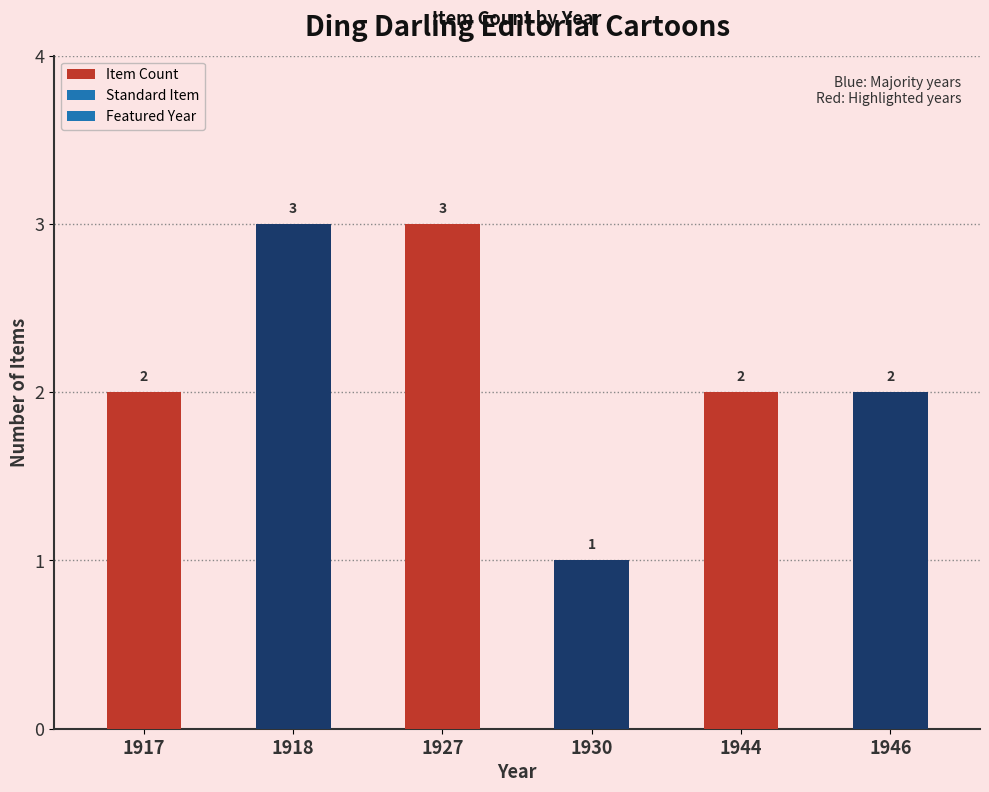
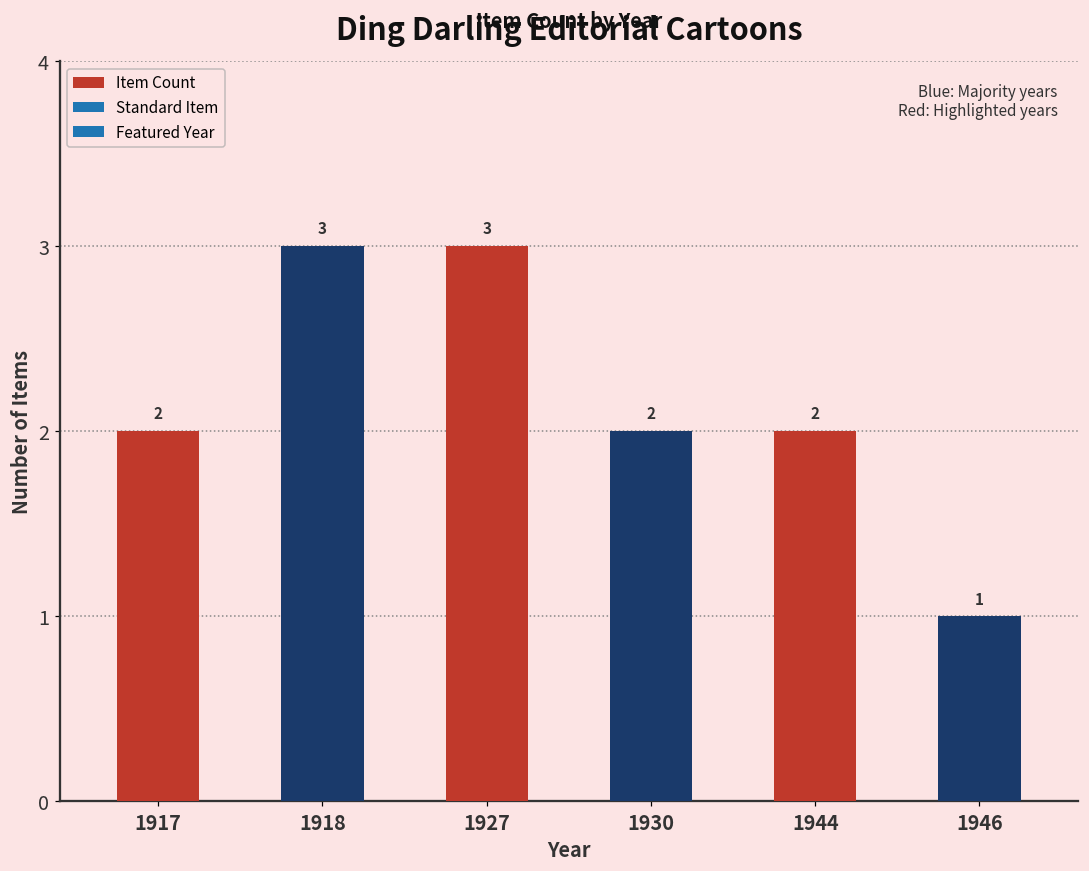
1930: 1 -> 2
1946: 2 -> 1
